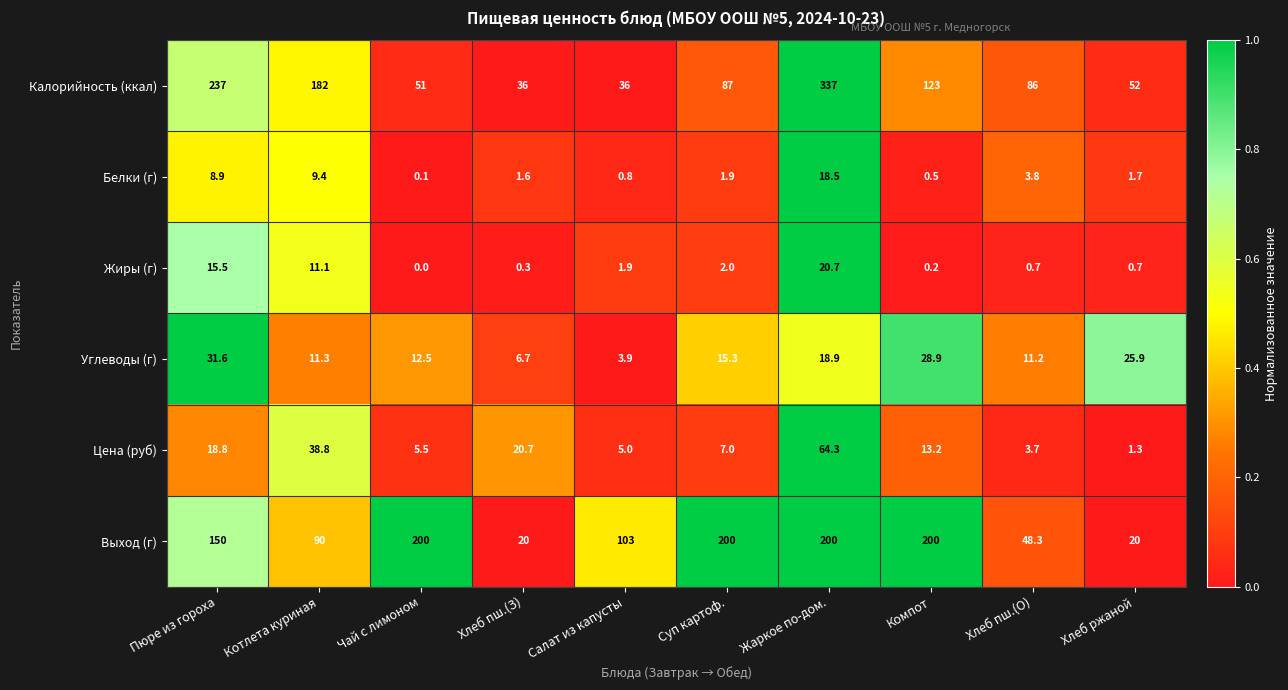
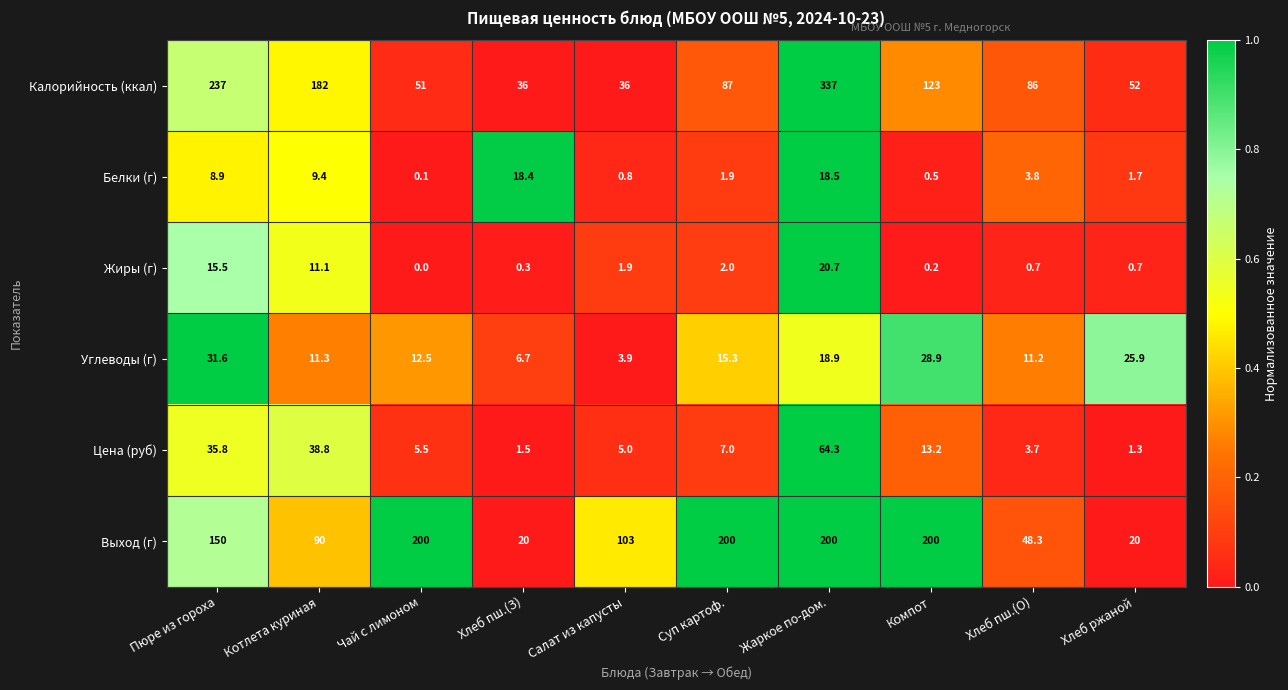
Белки (г), Хлеб пш.(З): 1.6 -> 18.4
Цена (руб), Пюре из гороха: 18.8 -> 35.8
Цена (руб), Хлеб пш.(З): 20.7 -> 1.5
